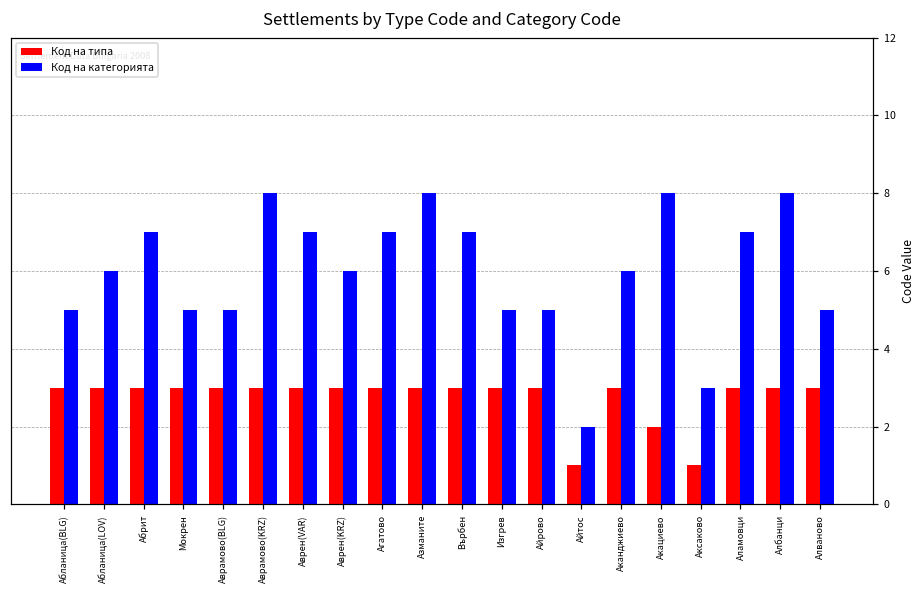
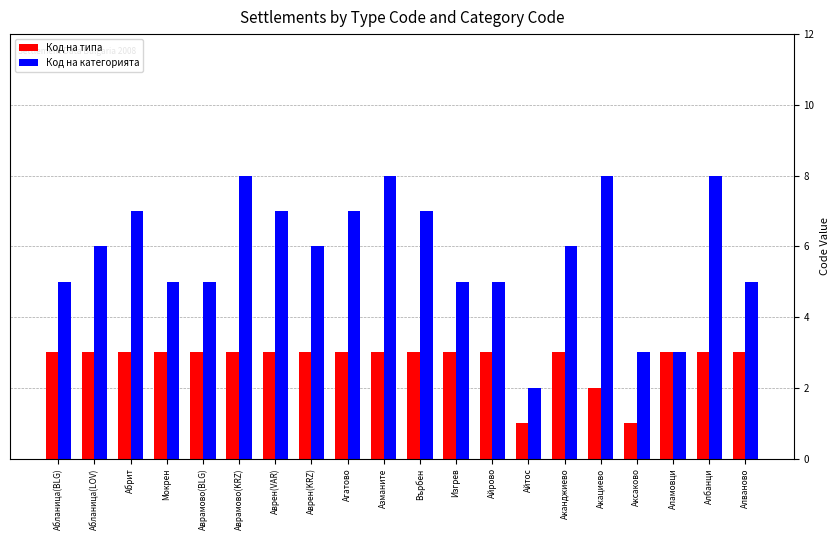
Код на категорията, Аламовци: 7 -> 3
